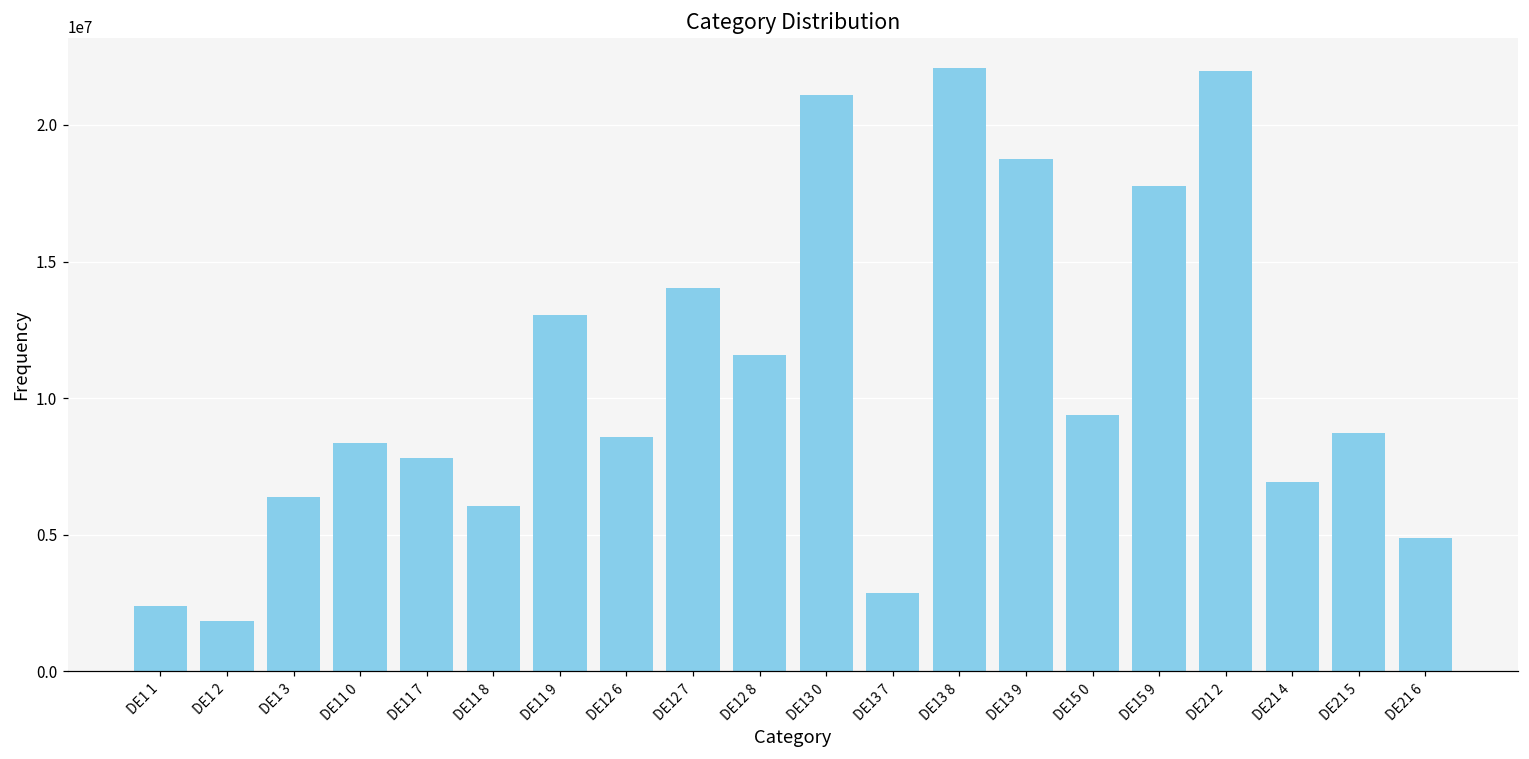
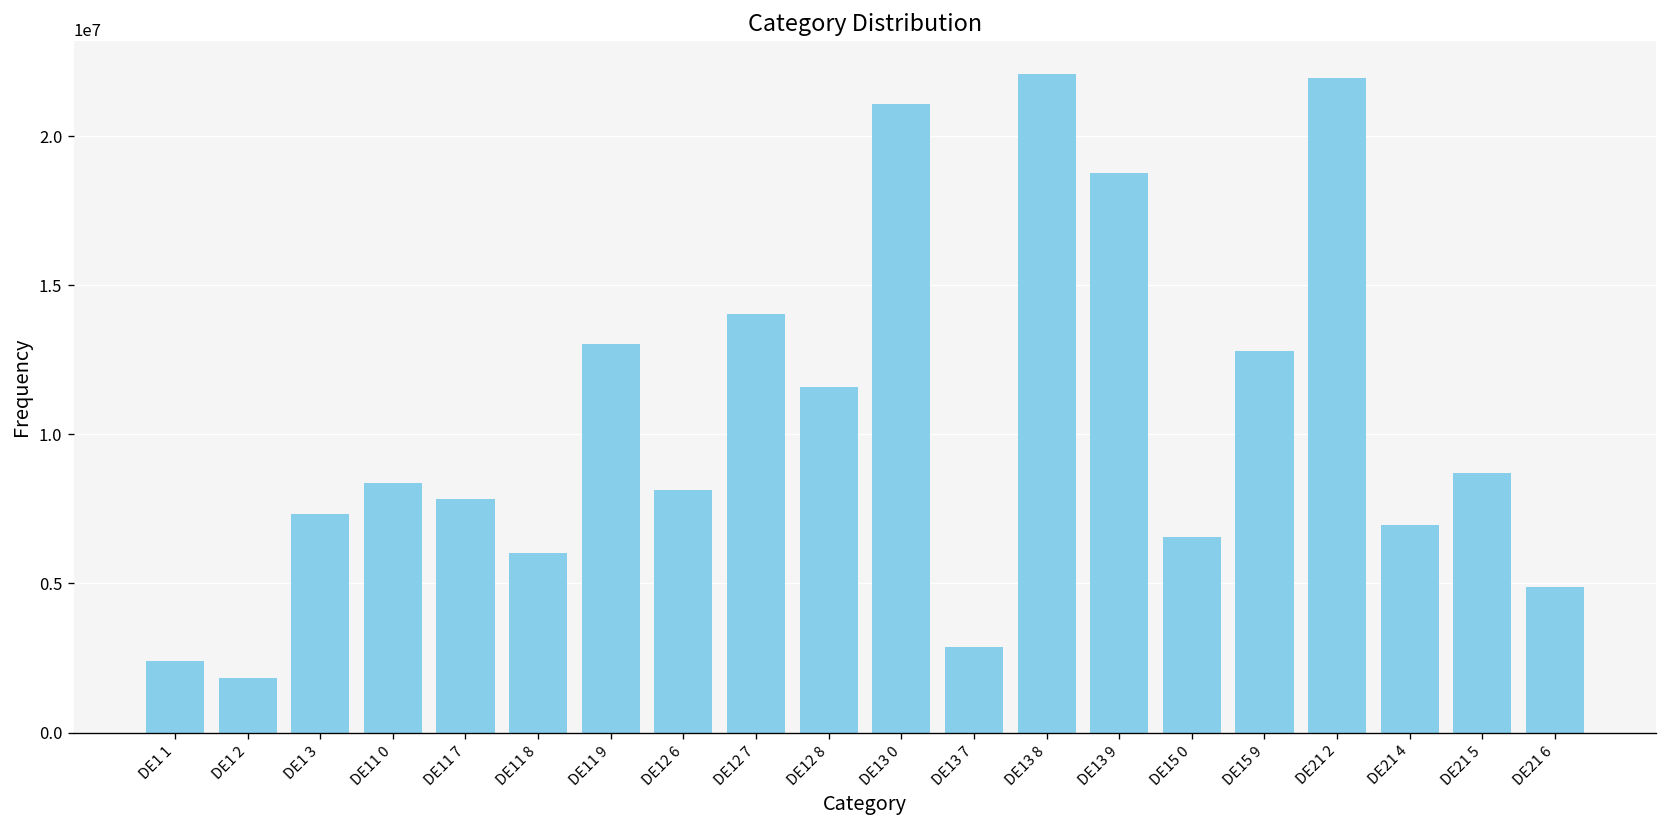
DE1 3: 6400000 -> 7300000
DE12 6: 8600000 -> 8100000
DE15 0: 9400000 -> 6600000
DE15 9: 17800000 -> 12800000
